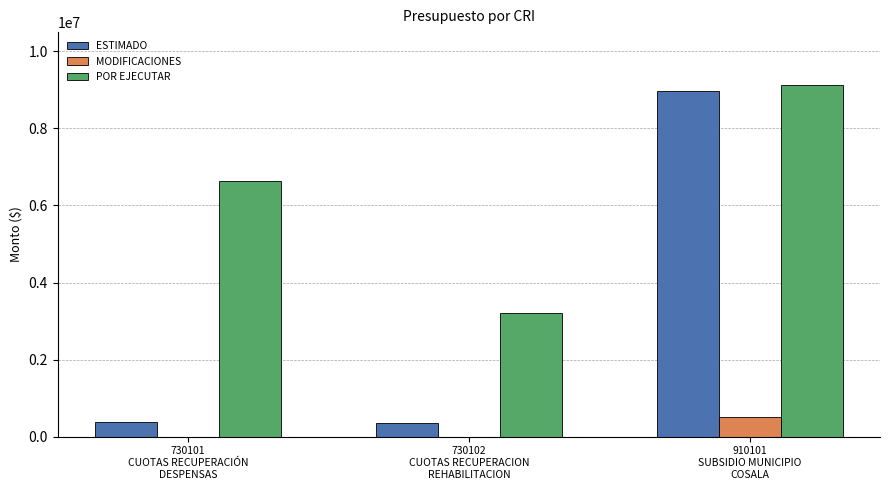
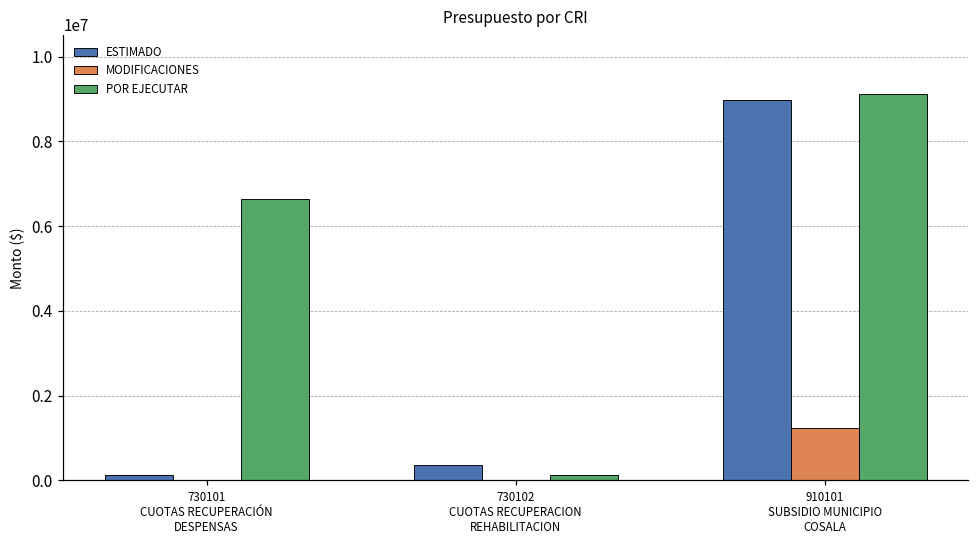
ESTIMADO, 730101 CUOTAS RECUPERACIÓN DESPENSAS: 400000 -> 100000
POR EJECUTAR, 730102 CUOTAS RECUPERACION REHABILITACION: 3200000 -> 100000
MODIFICACIONES, 910101 SUBSIDIO MUNICIPIO COSALA: 500000 -> 1200000
